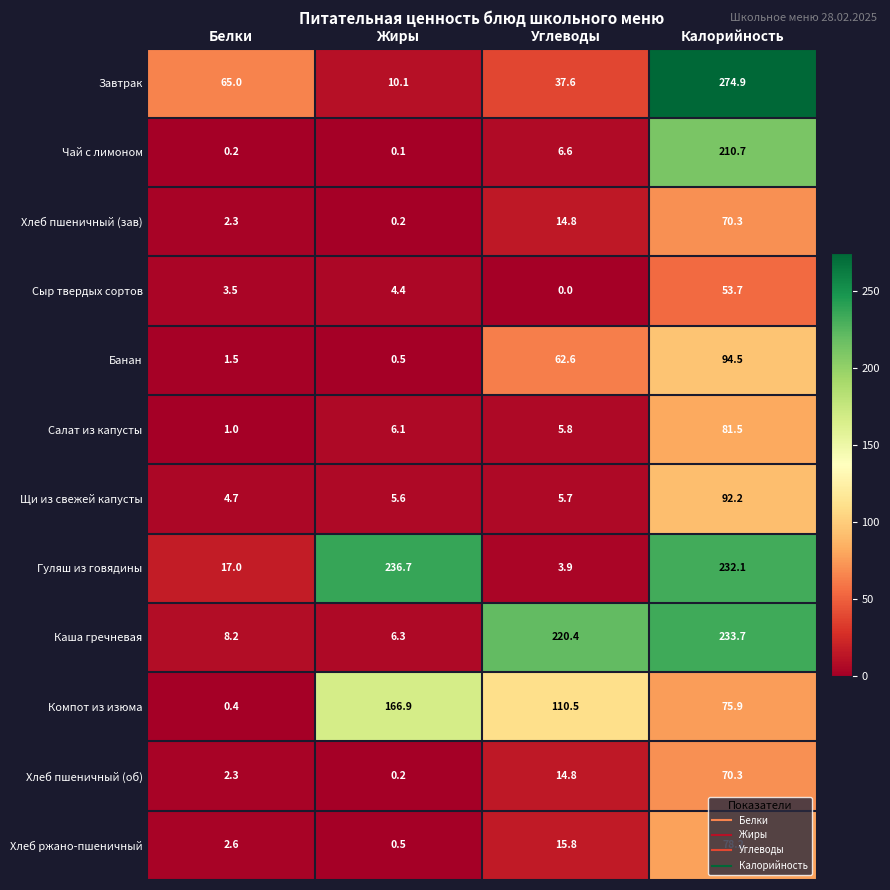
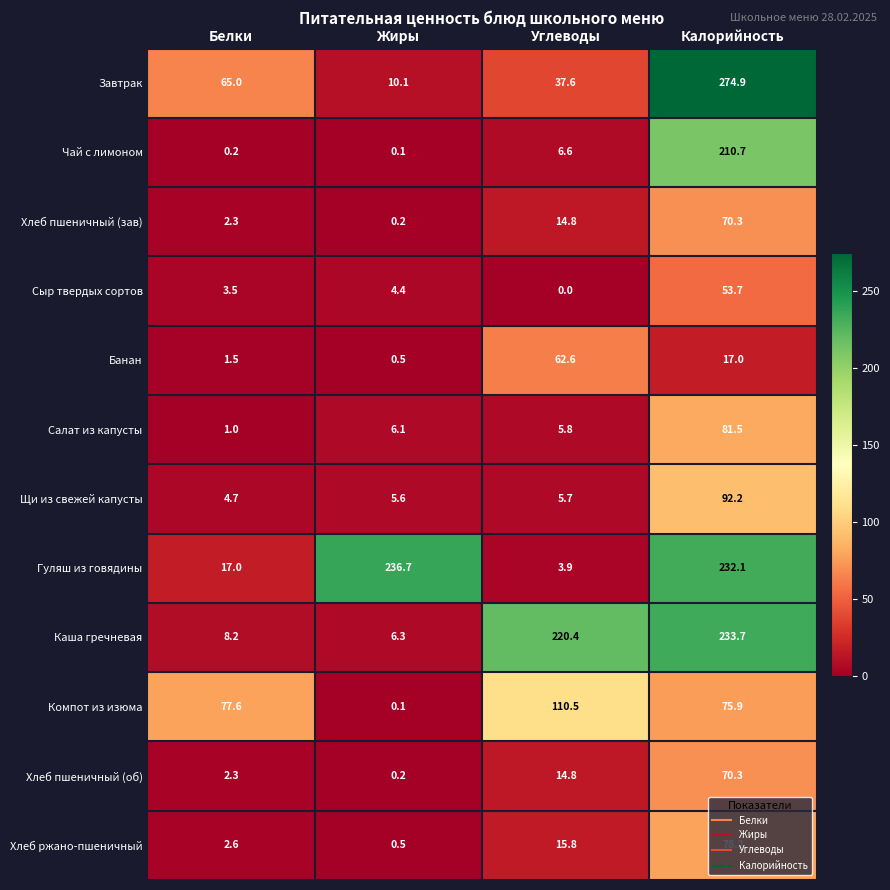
Банан, Калорийность: 94.5 -> 17.0
Компот из изюма, Белки: 0.4 -> 77.6
Компот из изюма, Жиры: 166.9 -> 0.1
